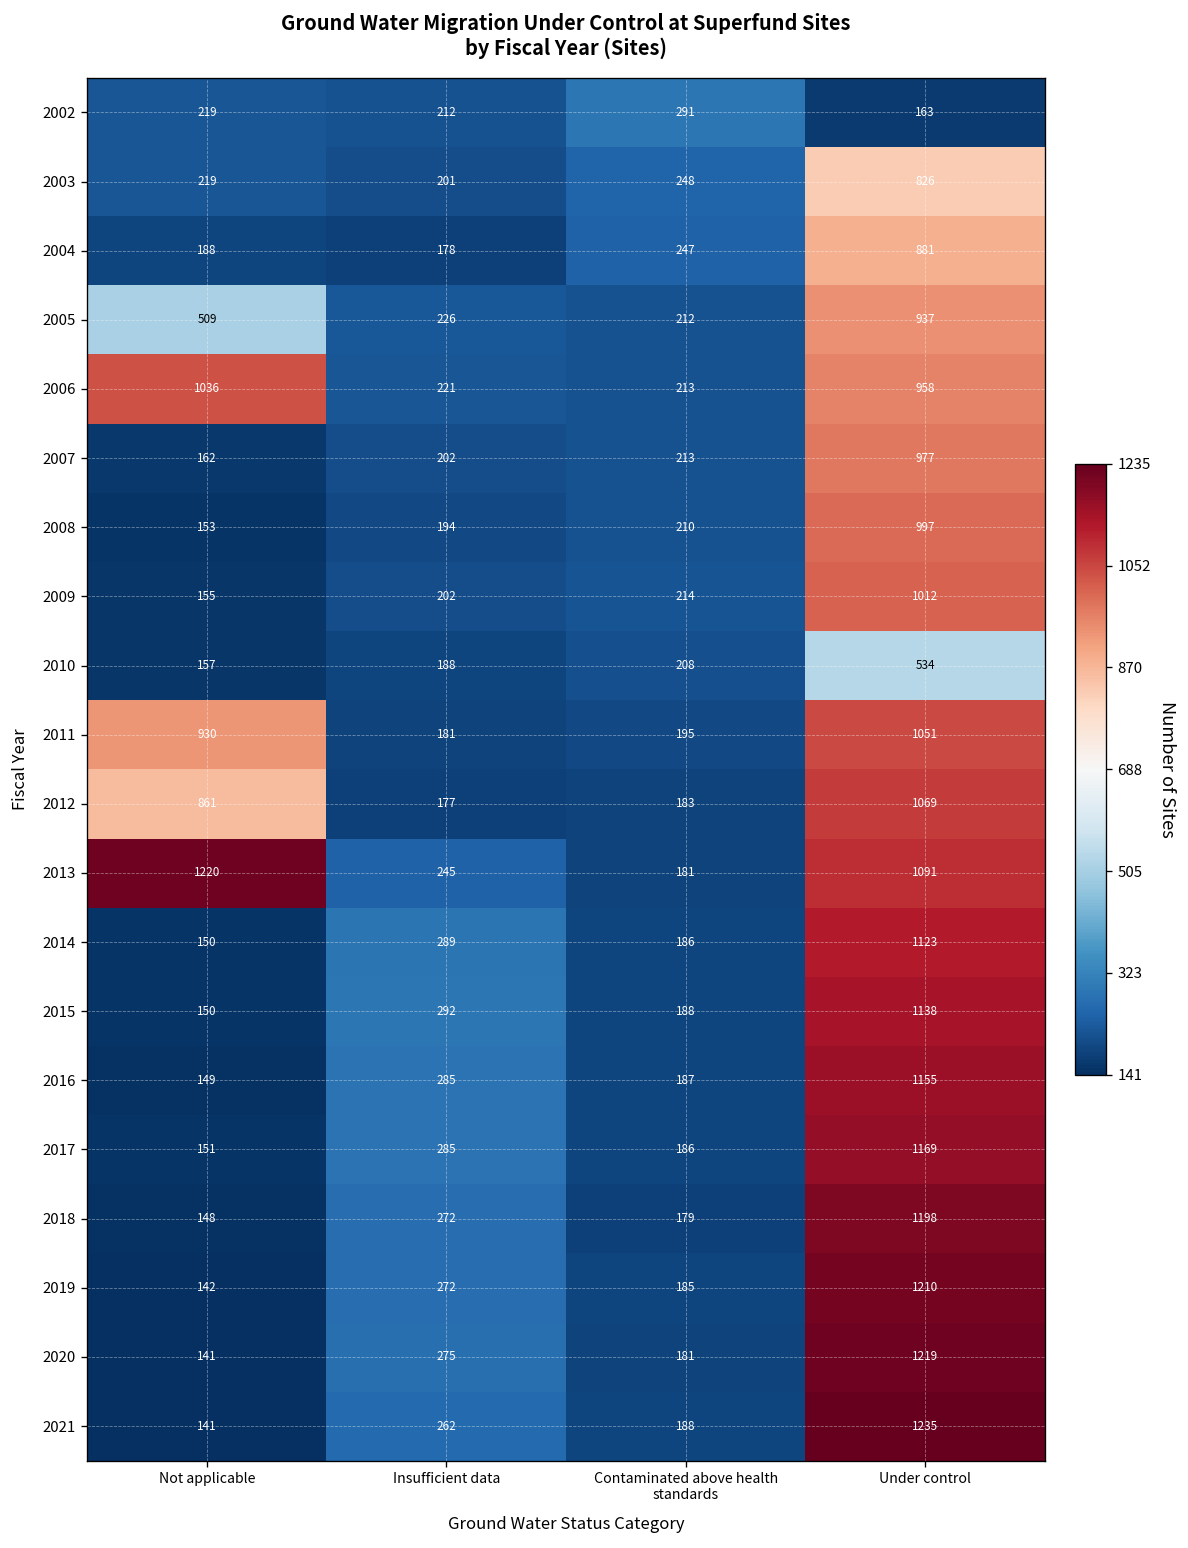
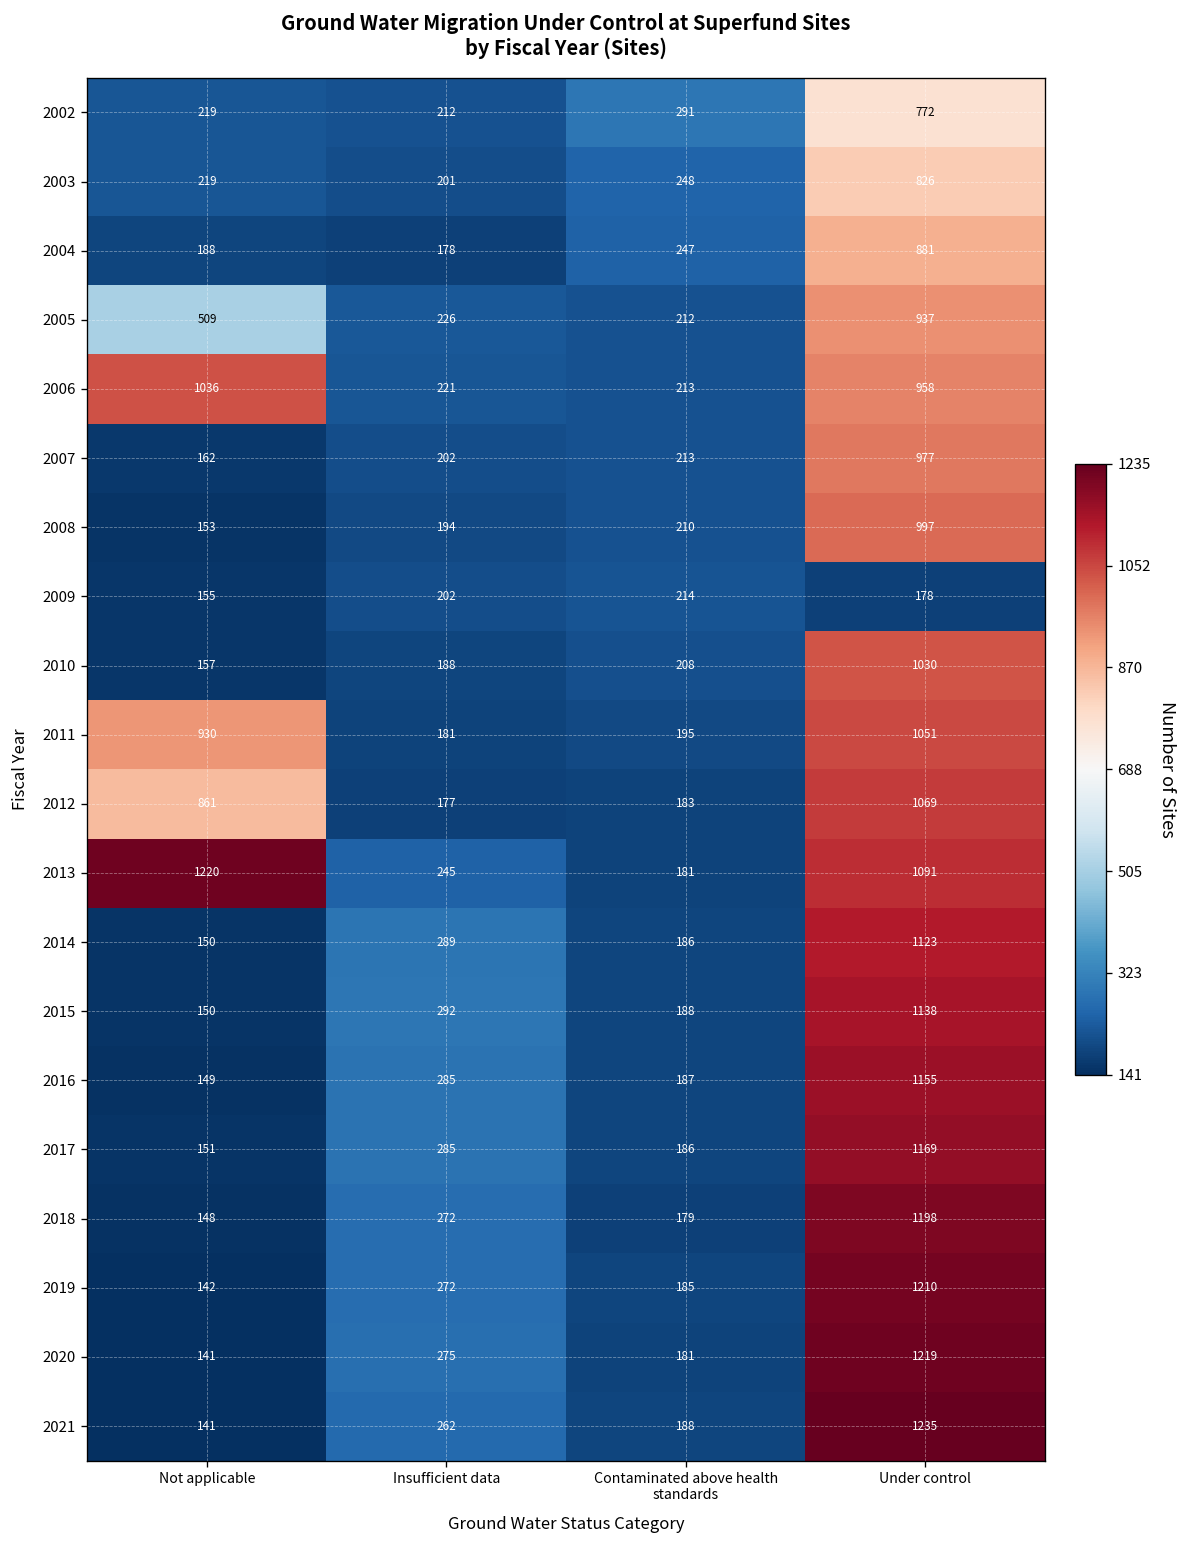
2002, Under control: 163 -> 772
2009, Under control: 1012 -> 178
2010, Under control: 534 -> 1030
